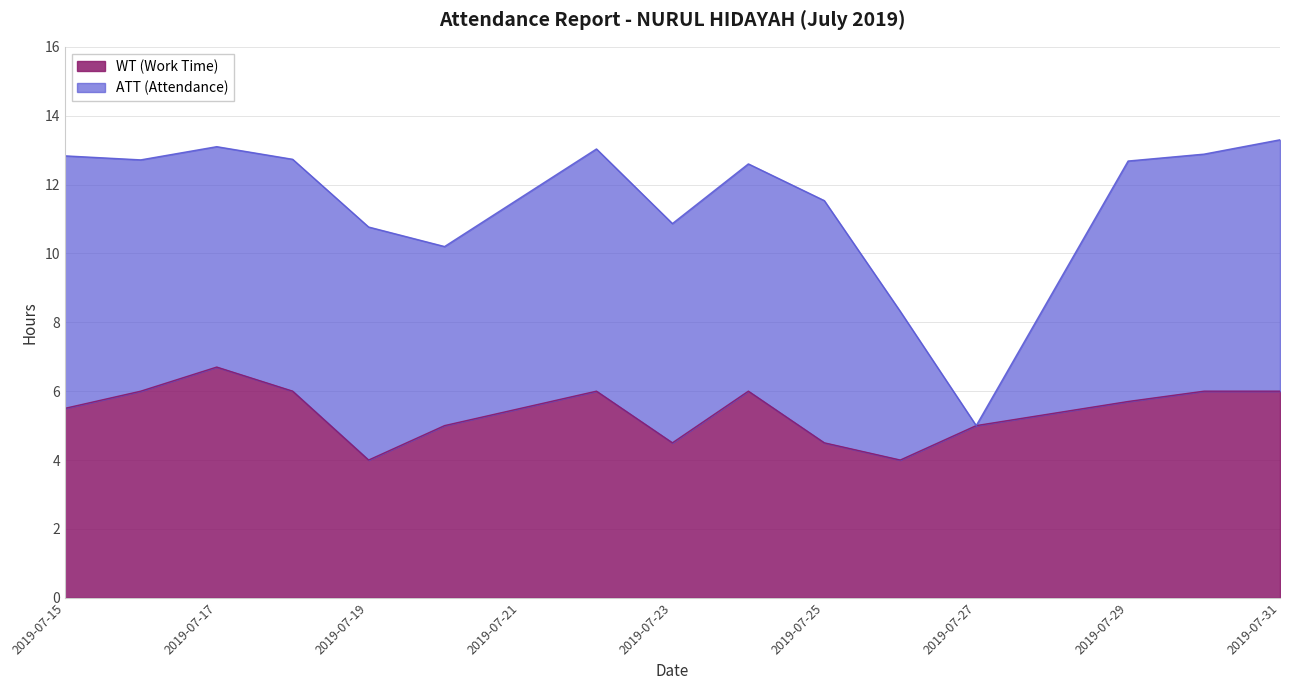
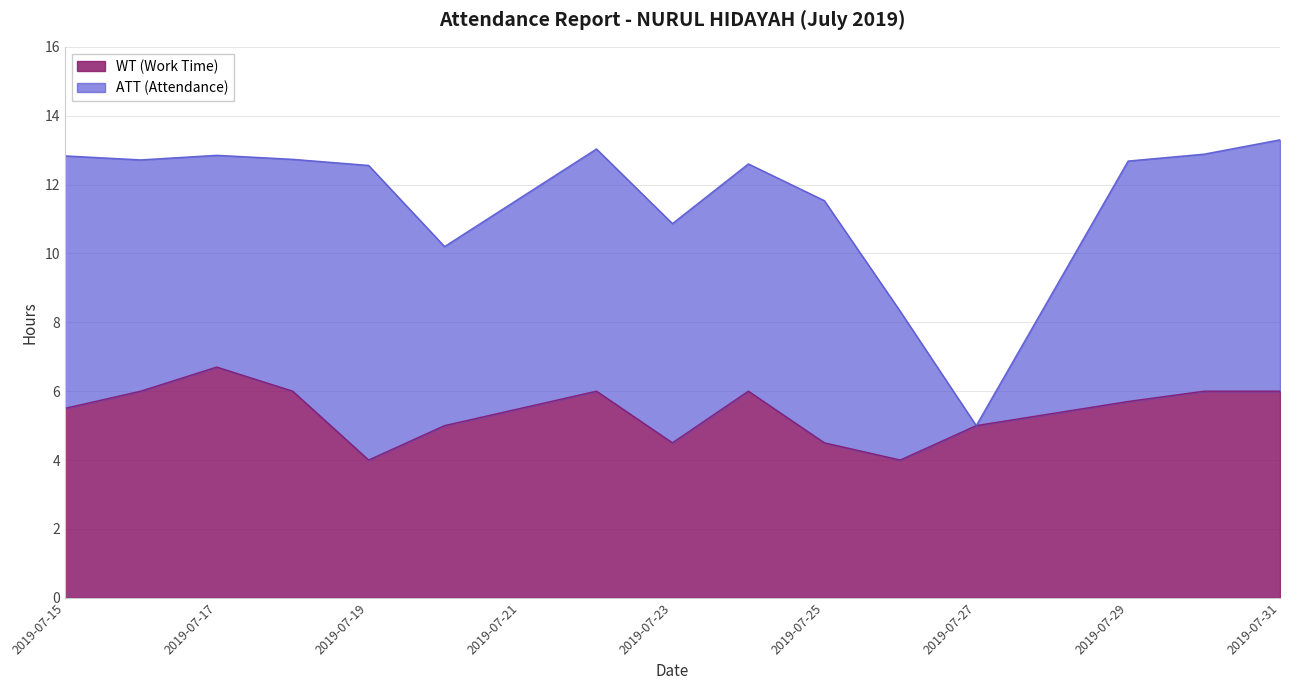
ATT (Attendance), 2019-07-17: 6.4 -> 6.2
ATT (Attendance), 2019-07-19: 6.8 -> 8.6
